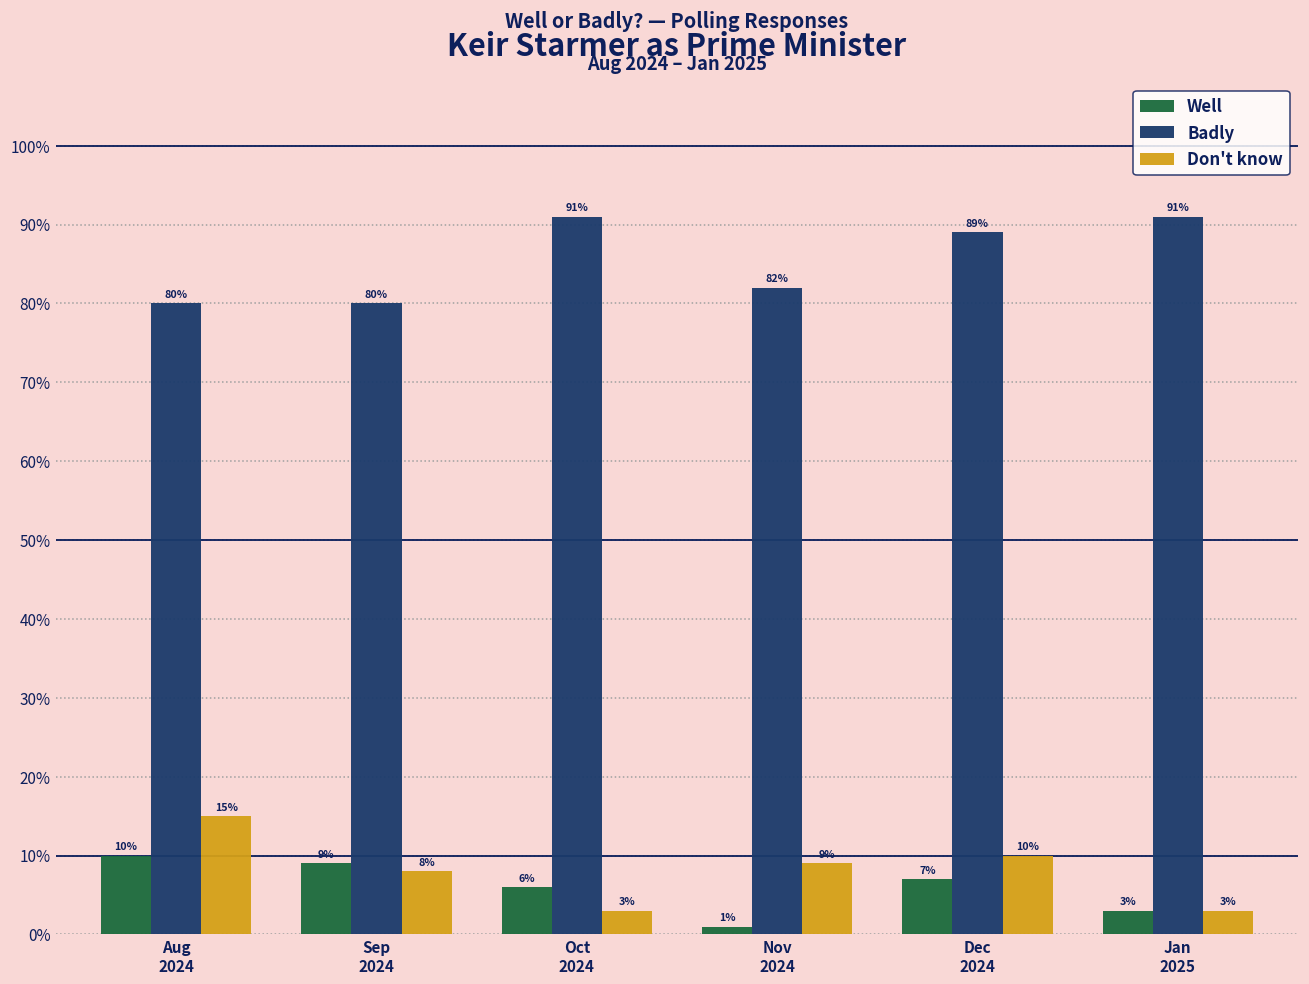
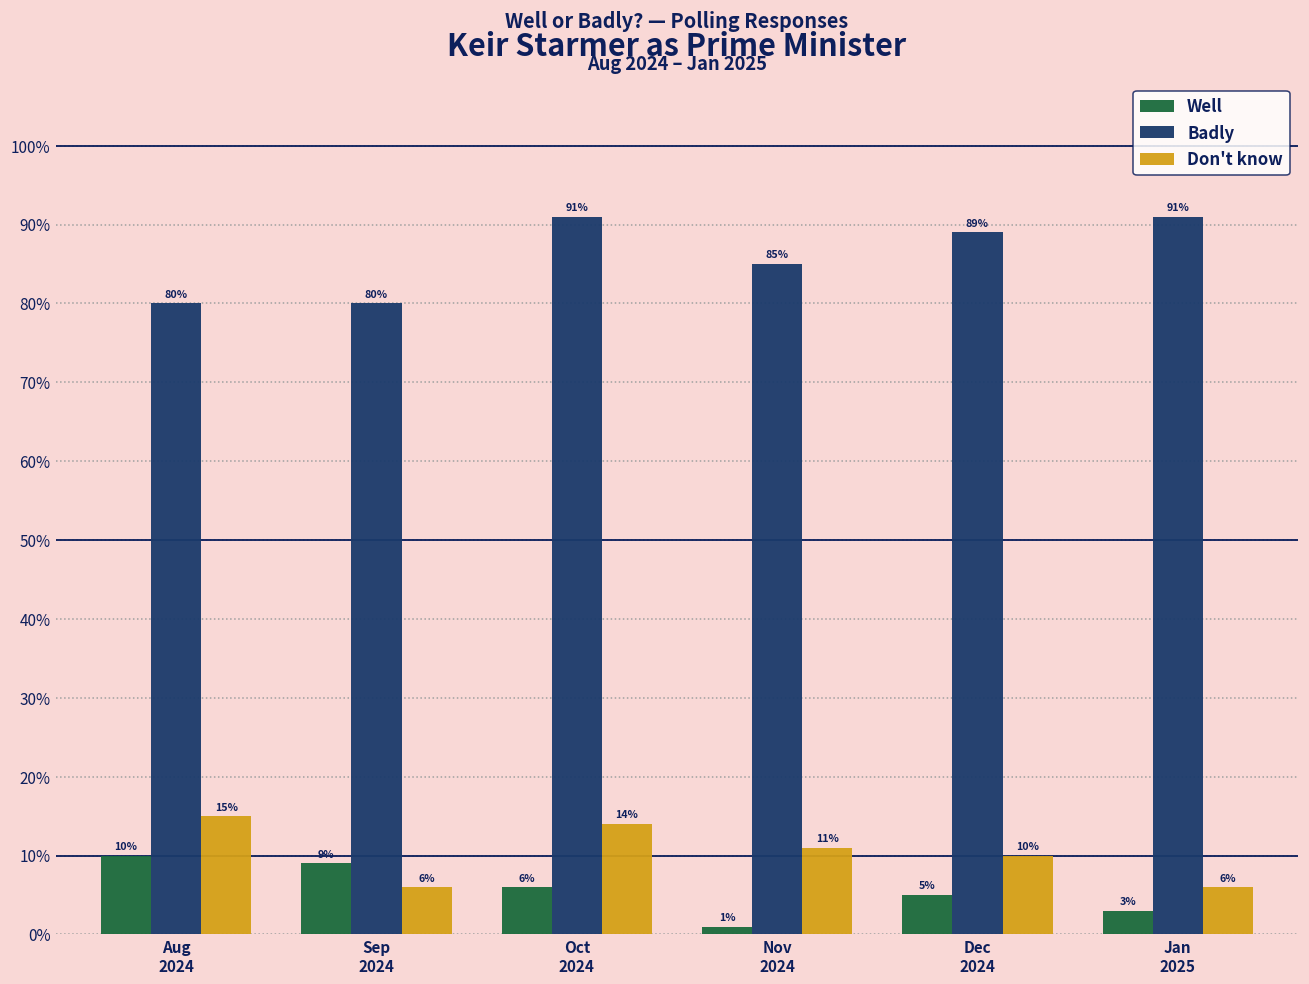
Don't know, Sep 2024: 8% -> 6%
Don't know, Oct 2024: 3% -> 14%
Badly, Nov 2024: 82% -> 85%
Don't know, Nov 2024: 9% -> 11%
Well, Dec 2024: 7% -> 5%
Don't know, Jan 2025: 3% -> 6%
